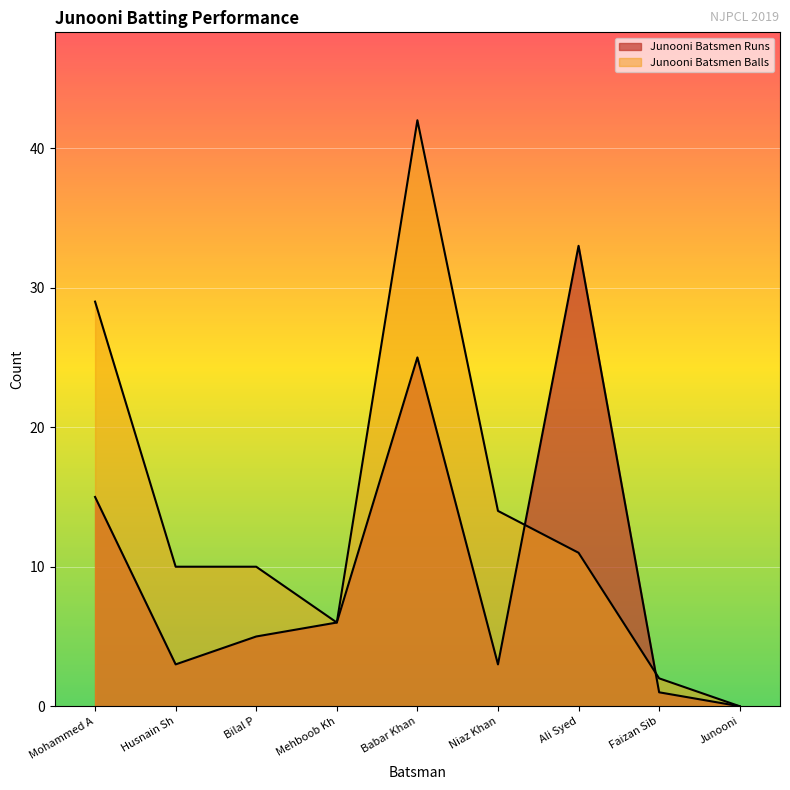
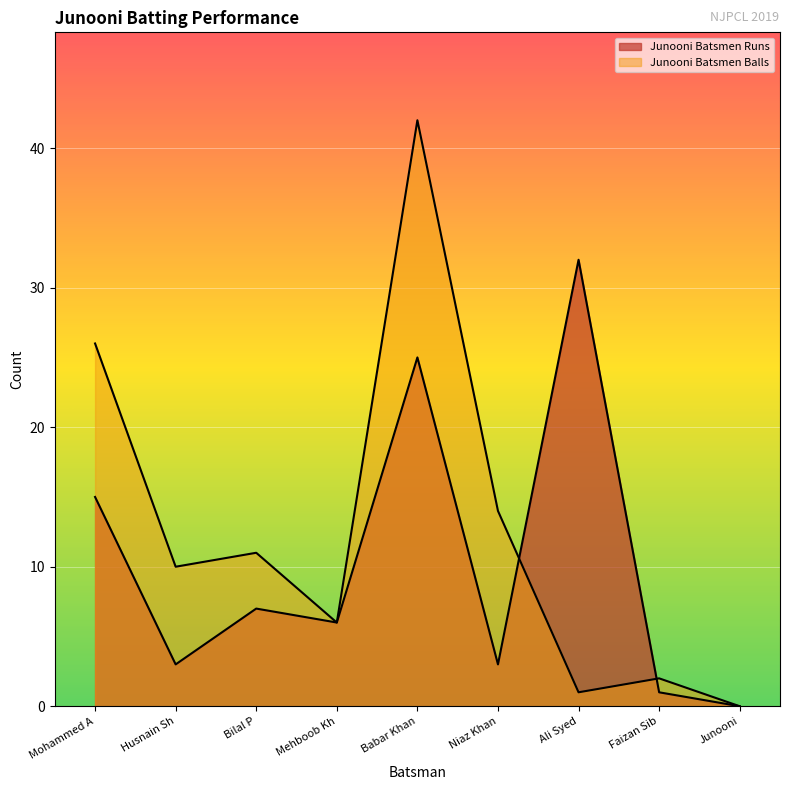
Junooni Batsmen Balls, Mohammed A: 29 -> 26
Junooni Batsmen Runs, Bilal P: 5 -> 7
Junooni Batsmen Balls, Bilal P: 10 -> 11
Junooni Batsmen Runs, Ali Syed: 33 -> 32
Junooni Batsmen Balls, Ali Syed: 11 -> 1
